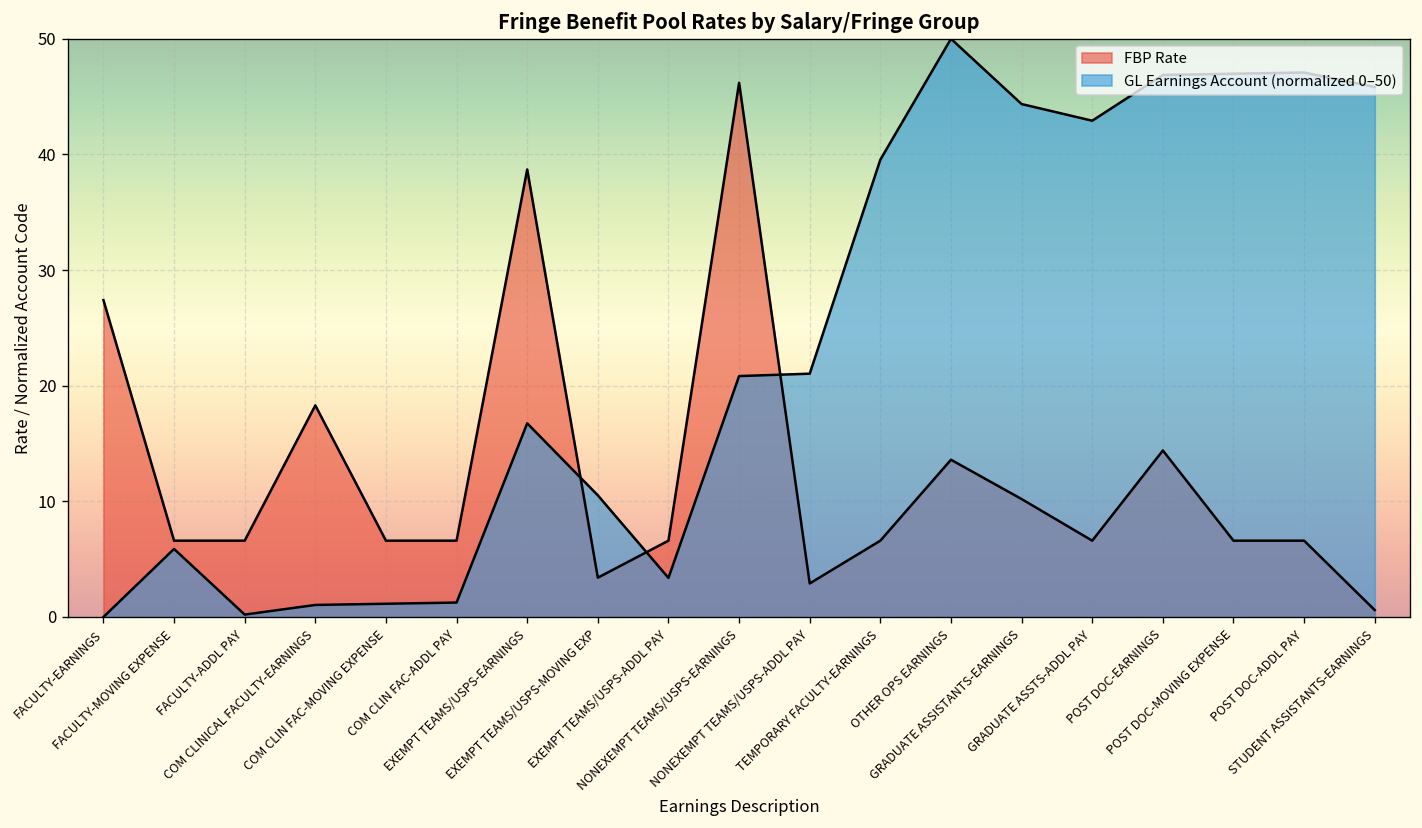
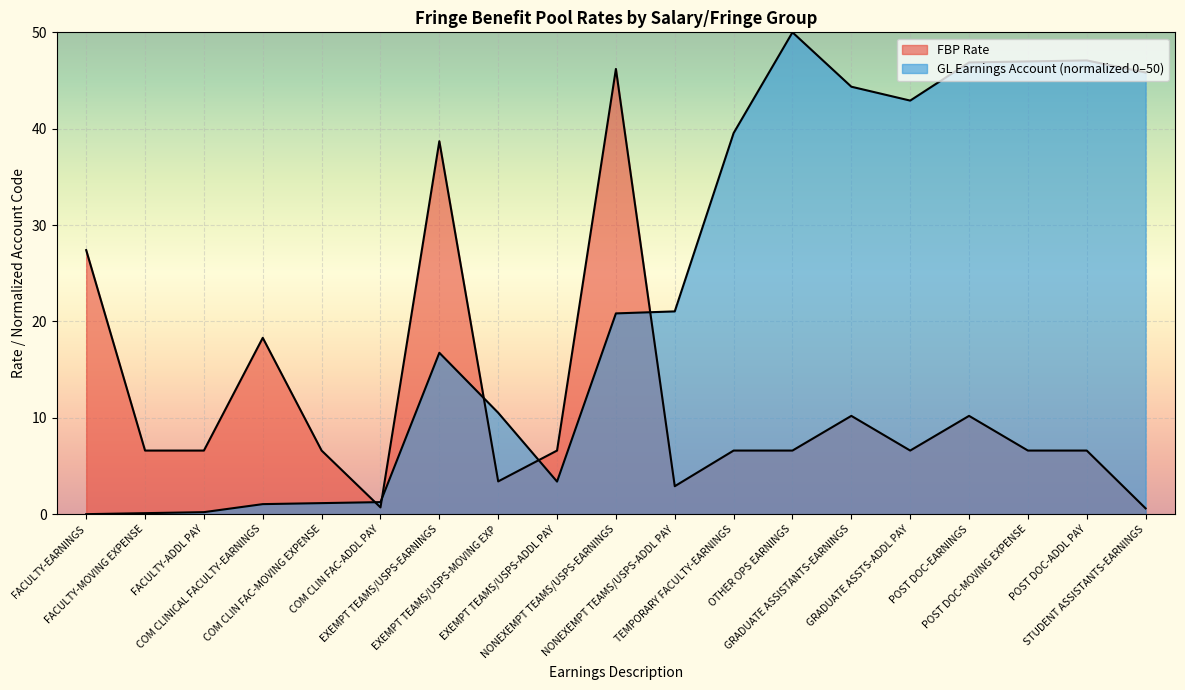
GL Earnings Account (normalized 0–50), FACULTY-MOVING EXPENSE: 6 -> 0
FBP Rate, COM CLIN FAC-ADDL PAY: 7 -> 1
FBP Rate, OTHER OPS EARNINGS: 14 -> 7
FBP Rate, POST DOC-EARNINGS: 14 -> 10
